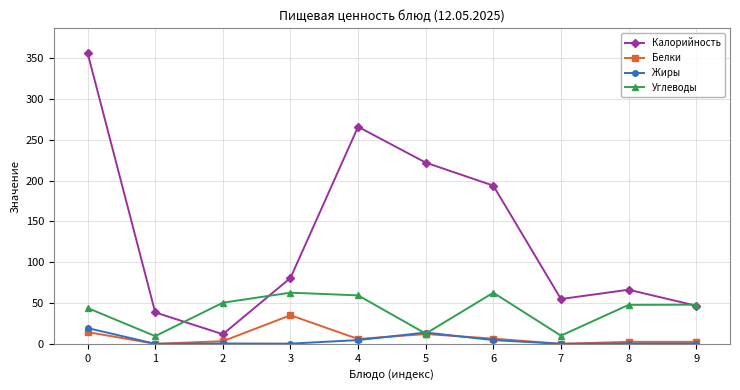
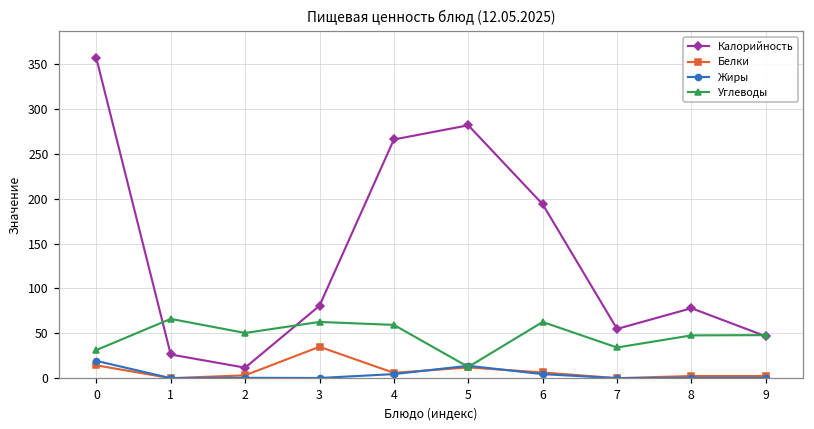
Углеводы, 0: 40 -> 30
Калорийность, 1: 40 -> 30
Углеводы, 1: 10 -> 70
Калорийность, 5: 220 -> 280
Углеводы, 7: 10 -> 30
Калорийность, 8: 70 -> 80
